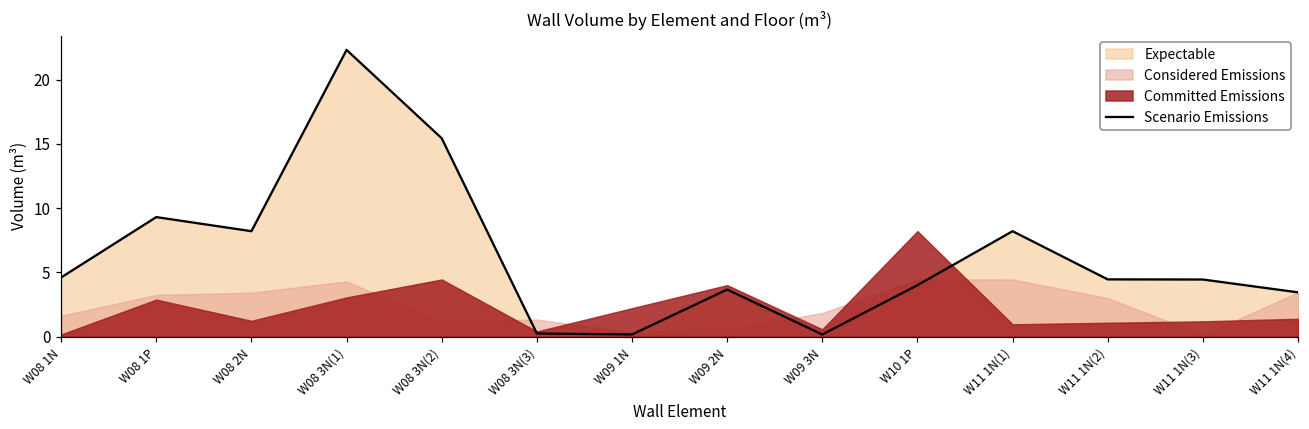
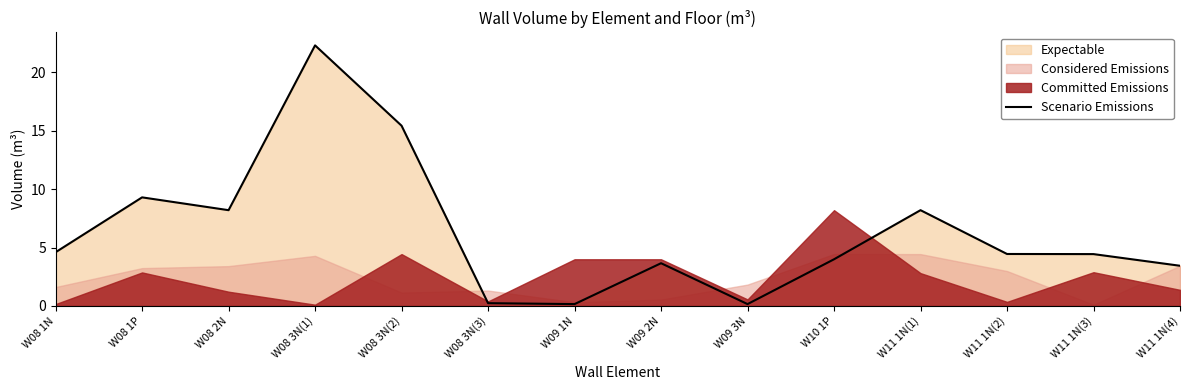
Committed Emissions, W08 3N(1): 3.0 -> 0.1
Committed Emissions, W09 1N: 2.2 -> 4.0
Committed Emissions, W11 1N(1): 1.0 -> 2.8
Committed Emissions, W11 1N(2): 1.1 -> 0.4
Committed Emissions, W11 1N(3): 1.2 -> 2.9
